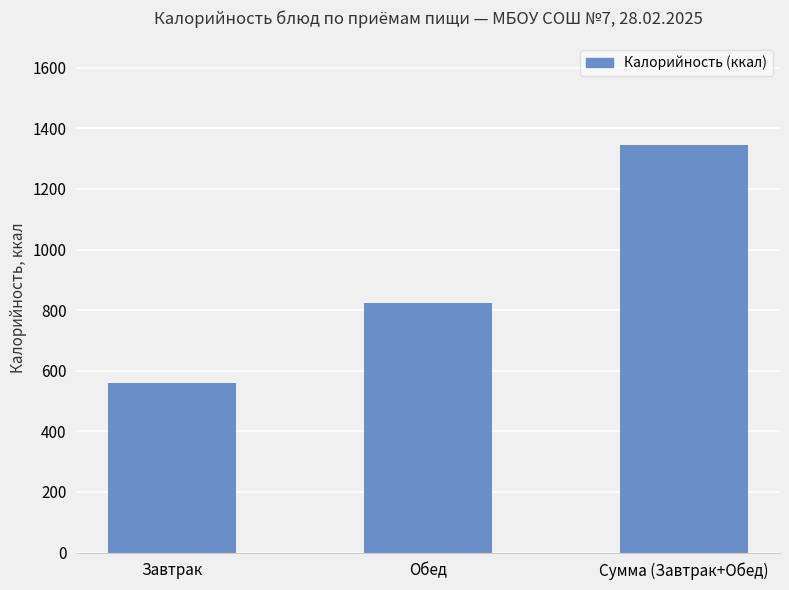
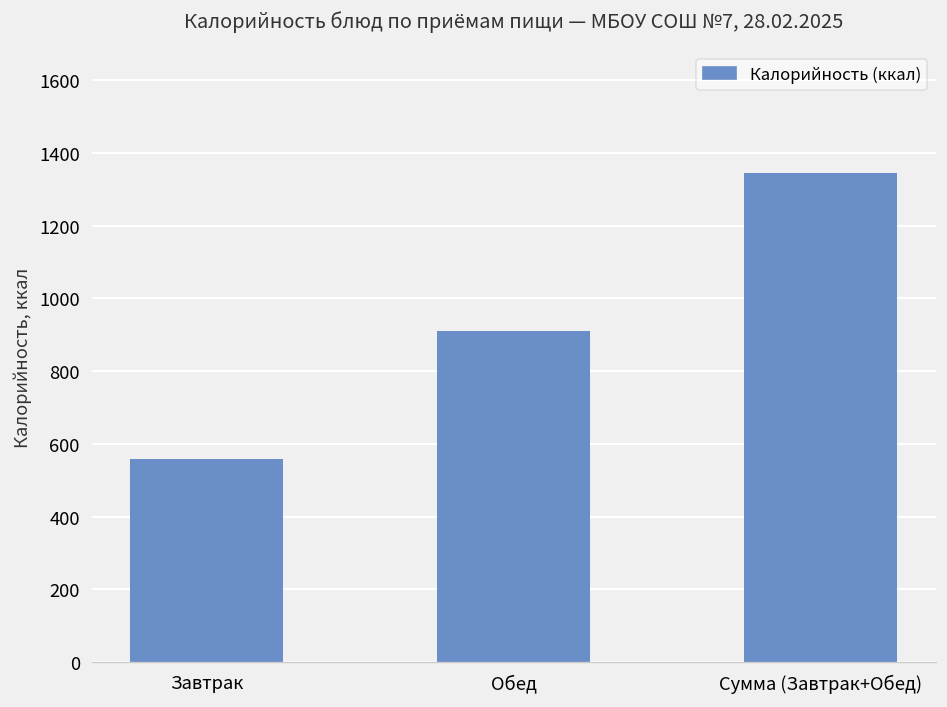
Обед: 820 -> 910
